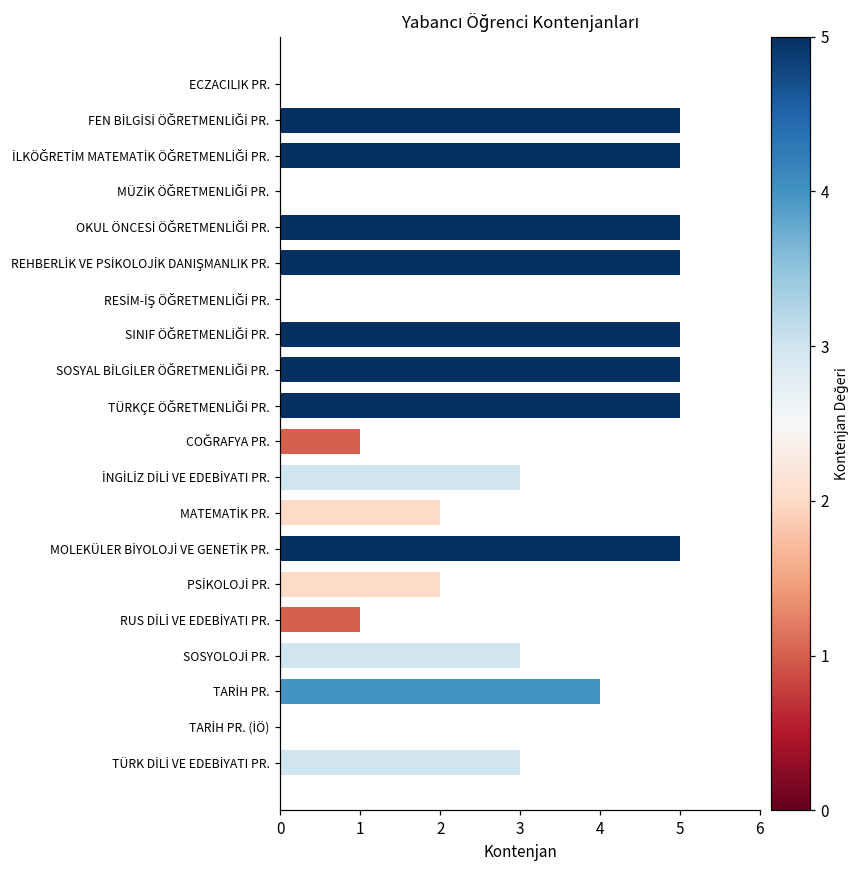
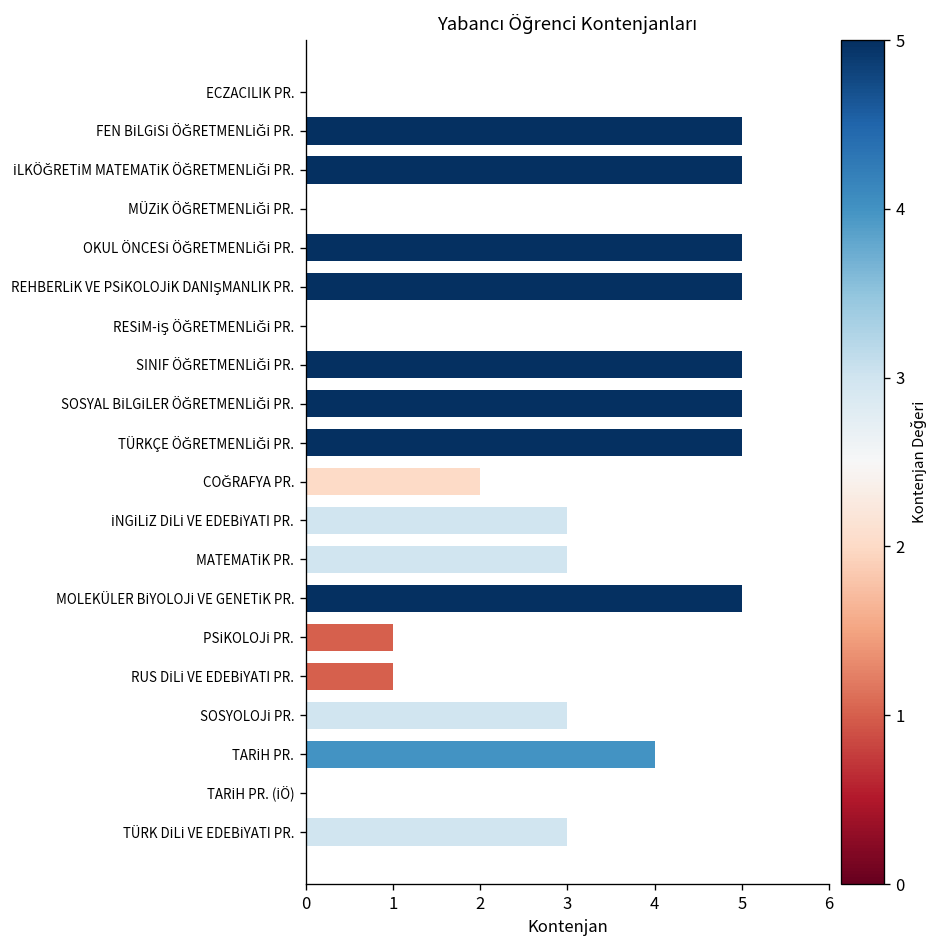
COĞRAFYA PR.: 1 -> 2
MATEMATİK PR.: 2 -> 3
PSİKOLOJİ PR.: 2 -> 1
